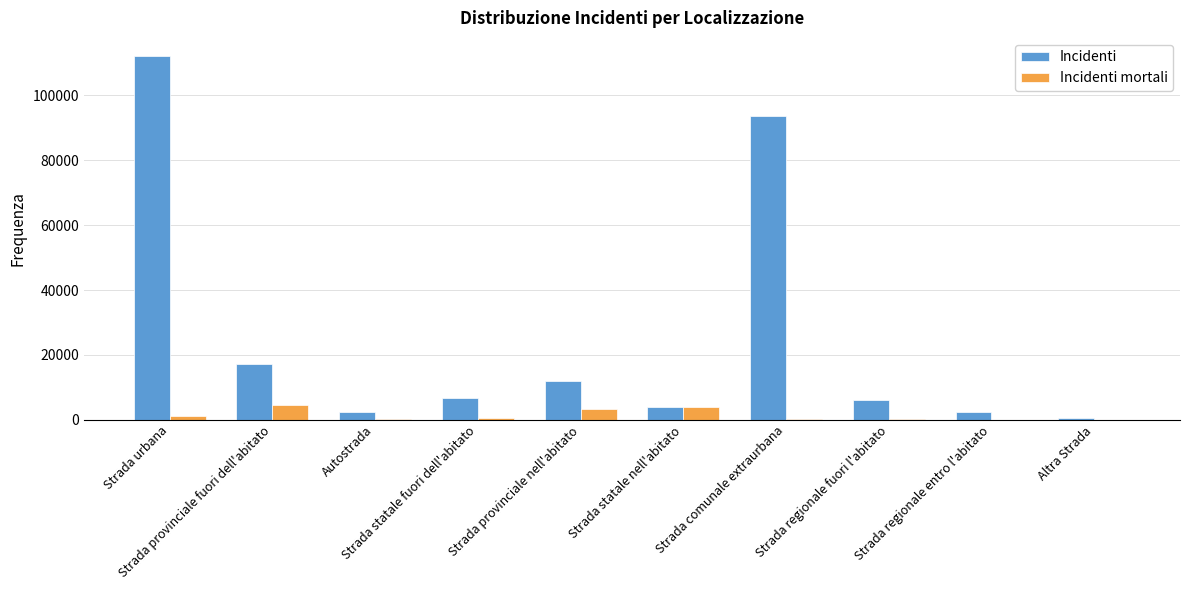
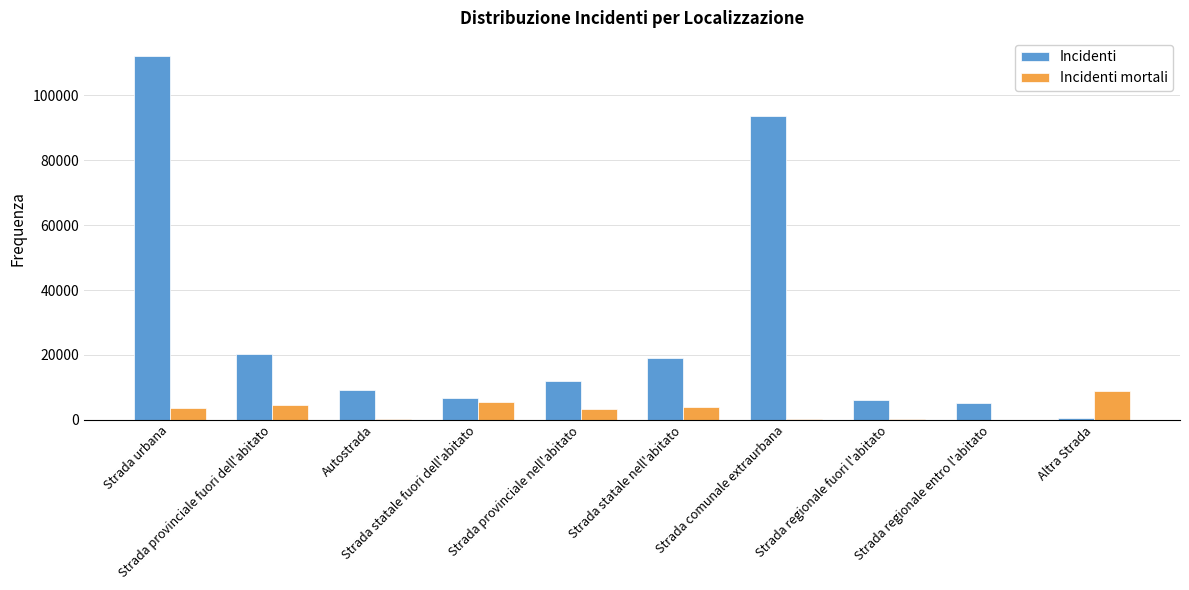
Incidenti mortali, Strada urbana: 1000 -> 4000
Incidenti, Strada provinciale fuori dell'abitato: 17000 -> 20000
Incidenti, Autostrada: 2000 -> 9000
Incidenti mortali, Strada statale fuori dell'abitato: 0 -> 5000
Incidenti, Strada statale nell'abitato: 4000 -> 19000
Incidenti, Strada regionale entro l'abitato: 2000 -> 5000
Incidenti mortali, Altra Strada: 0 -> 9000
